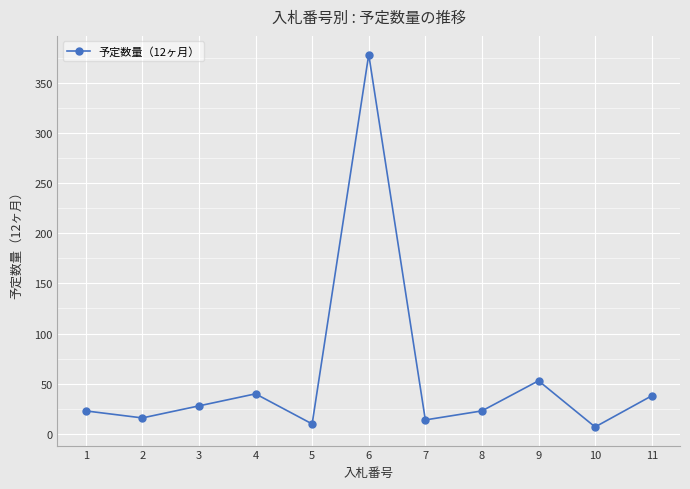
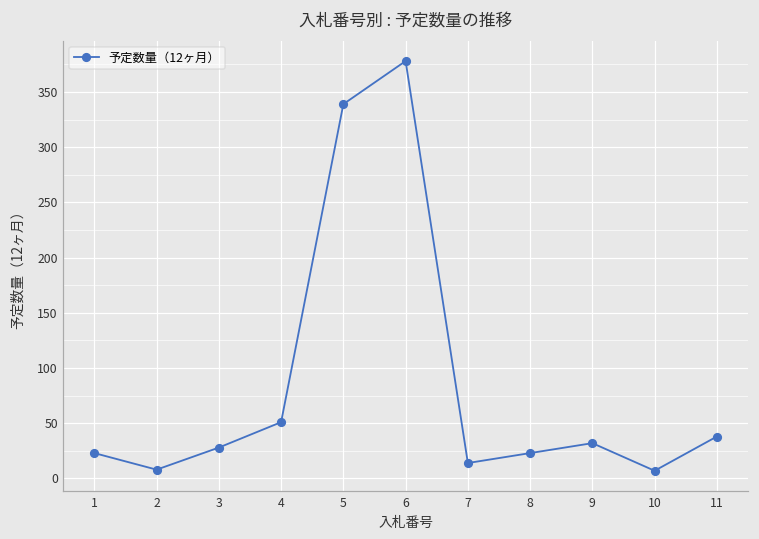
2: 16 -> 8
4: 40 -> 51
5: 10 -> 339
9: 53 -> 32
